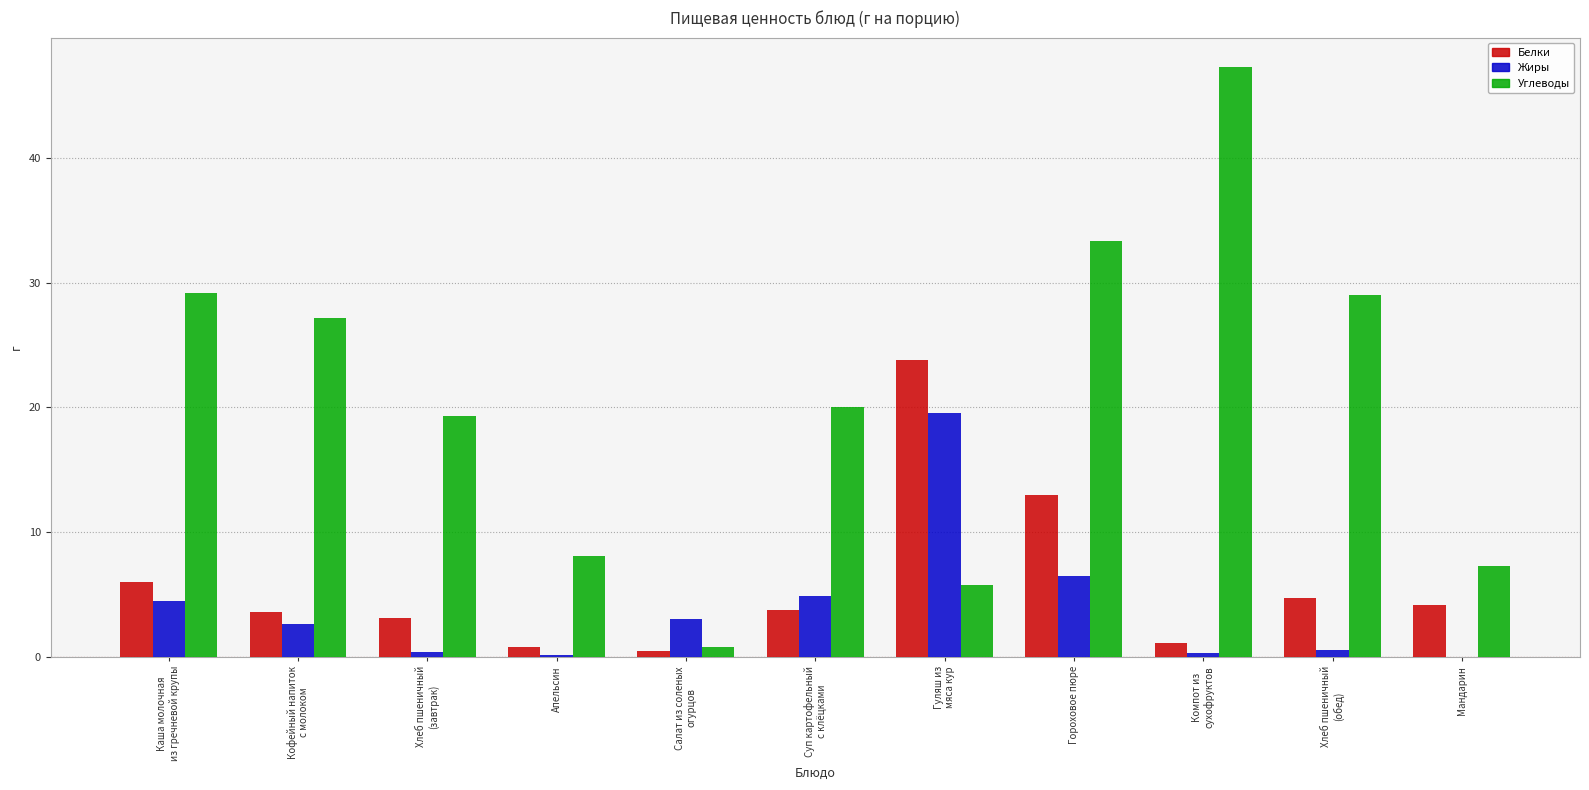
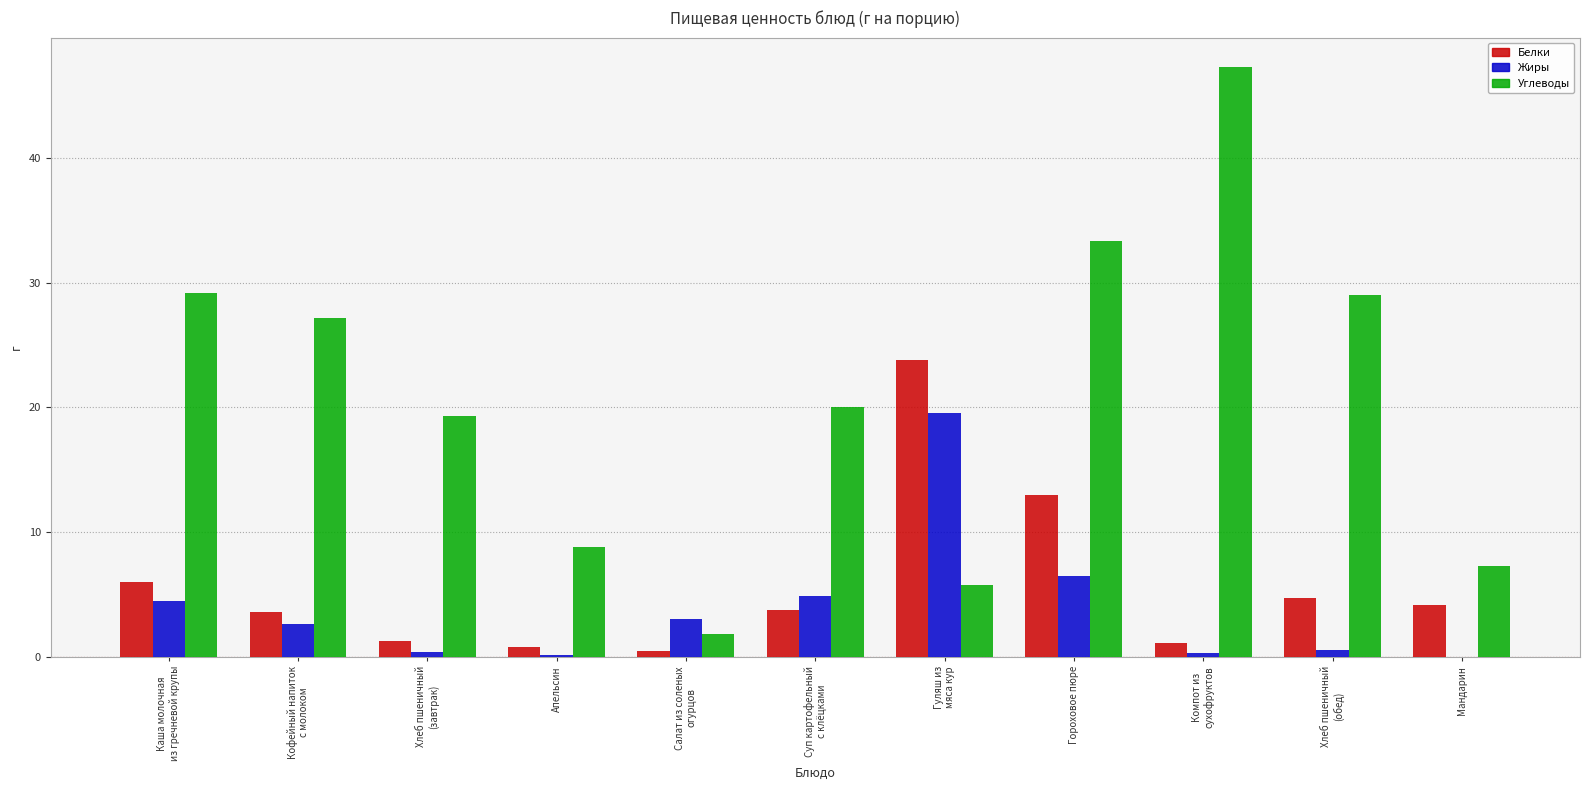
Белки, Хлеб пшеничный (завтрак): 3.2 -> 1.3
Углеводы, Апельсин: 8.1 -> 8.8
Углеводы, Салат из соленых огурцов: 0.8 -> 1.9
